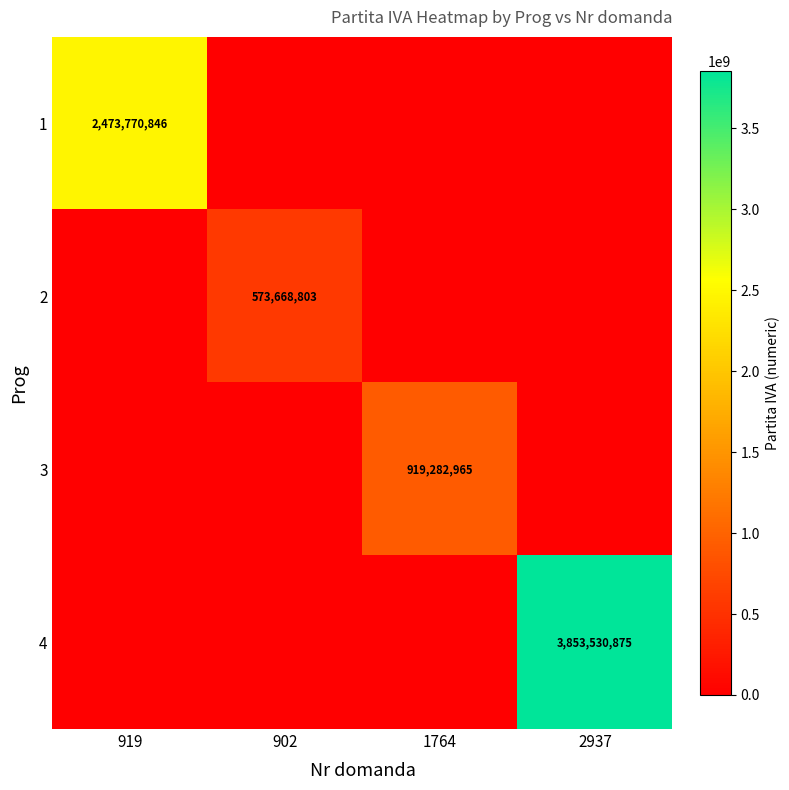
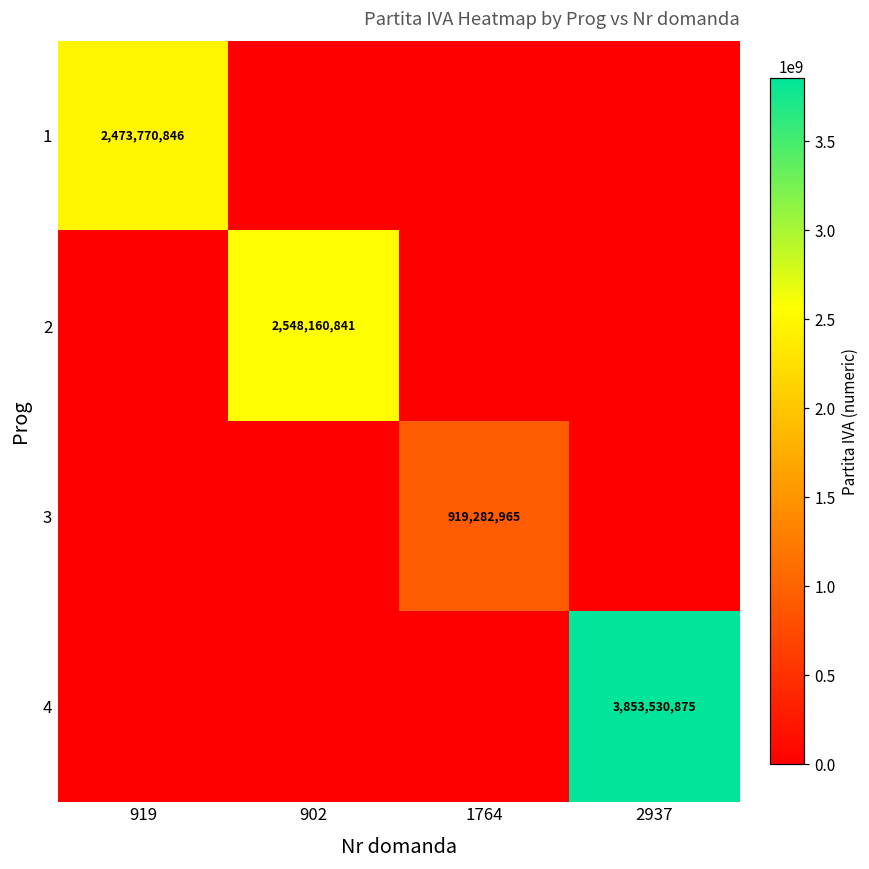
2, 902: 573,668,803 -> 2,548,160,841
